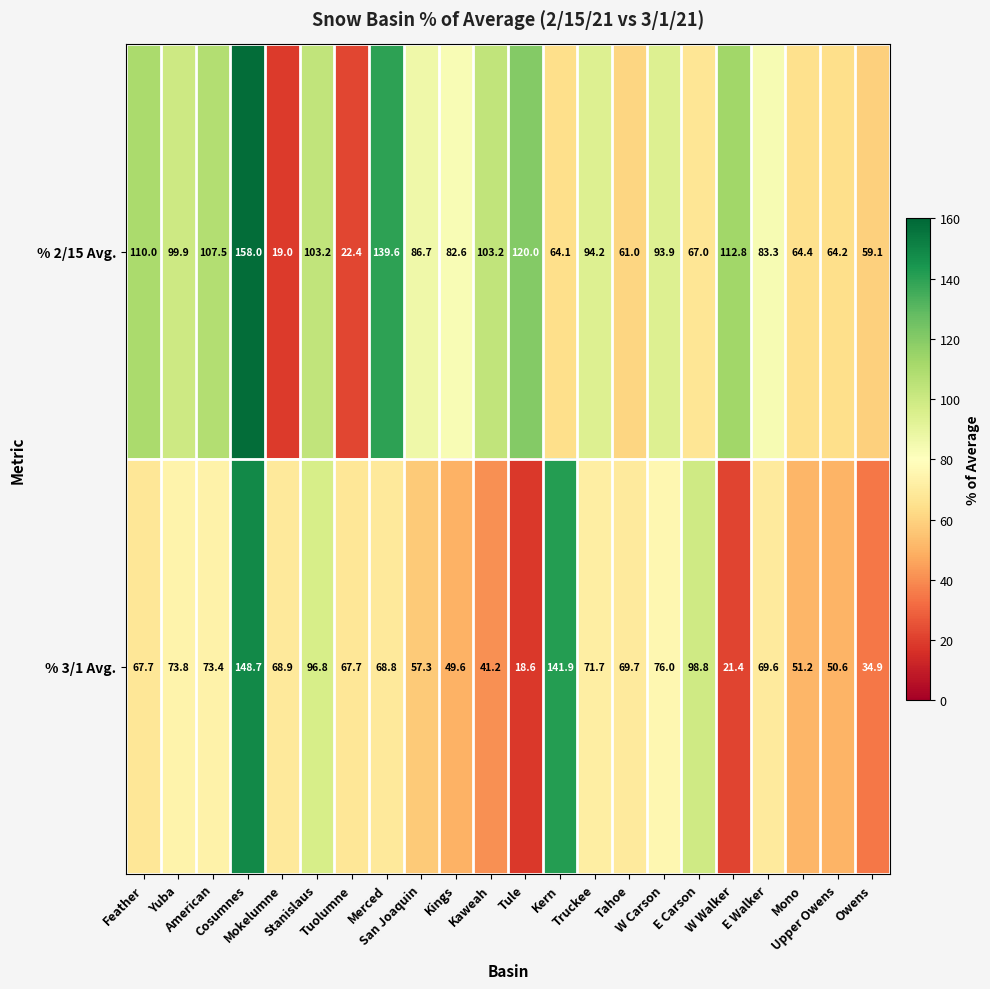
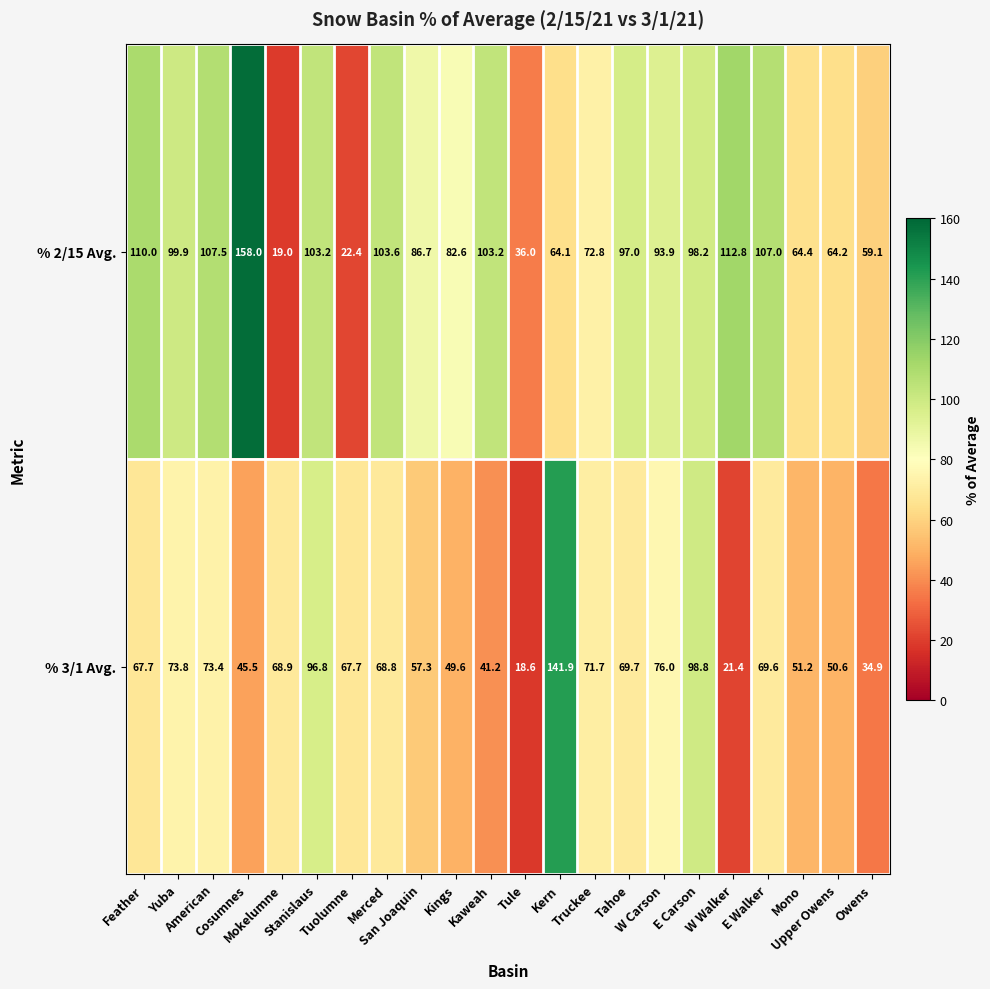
% 2/15 Avg., Merced: 139.6 -> 103.6
% 2/15 Avg., Tule: 120.0 -> 36.0
% 2/15 Avg., Truckee: 94.2 -> 72.8
% 2/15 Avg., Tahoe: 61.0 -> 97.0
% 2/15 Avg., E Carson: 67.0 -> 98.2
% 2/15 Avg., E Walker: 83.3 -> 107.0
% 3/1 Avg., Cosumnes: 148.7 -> 45.5
